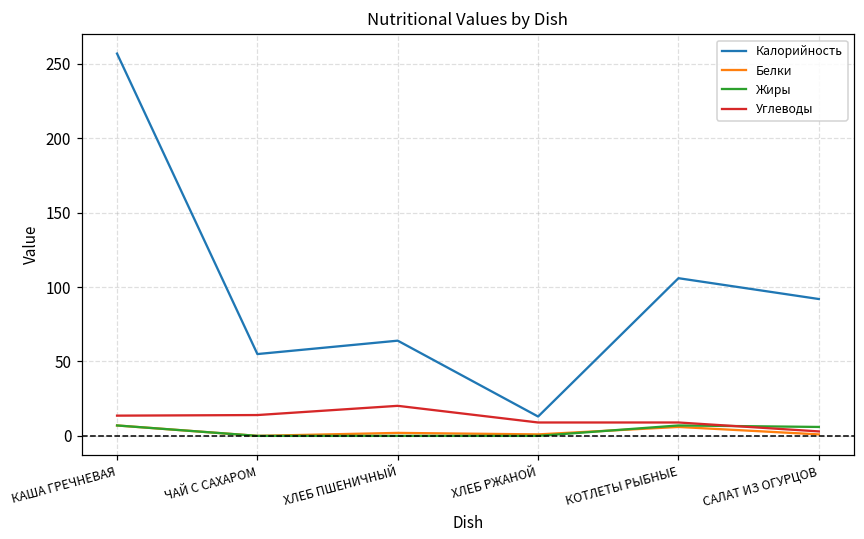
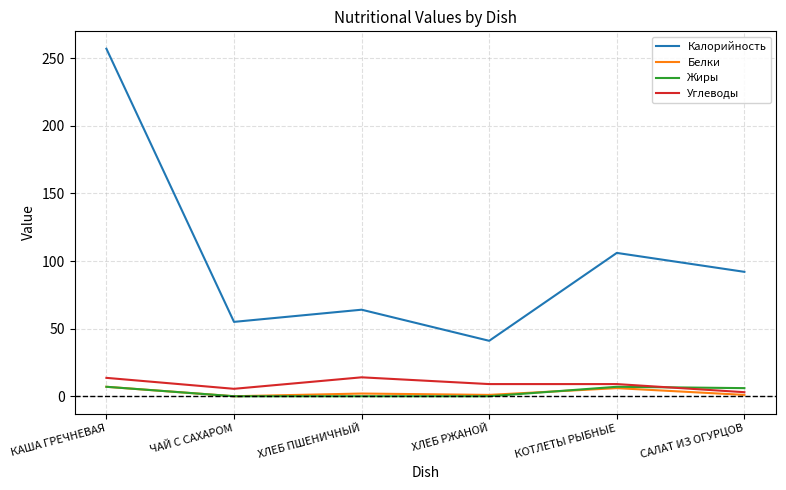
Углеводы, ЧАЙ С САХАРОМ: 14 -> 6
Углеводы, ХЛЕБ ПШЕНИЧНЫЙ: 20 -> 14
Калорийность, ХЛЕБ РЖАНОЙ: 13 -> 41
